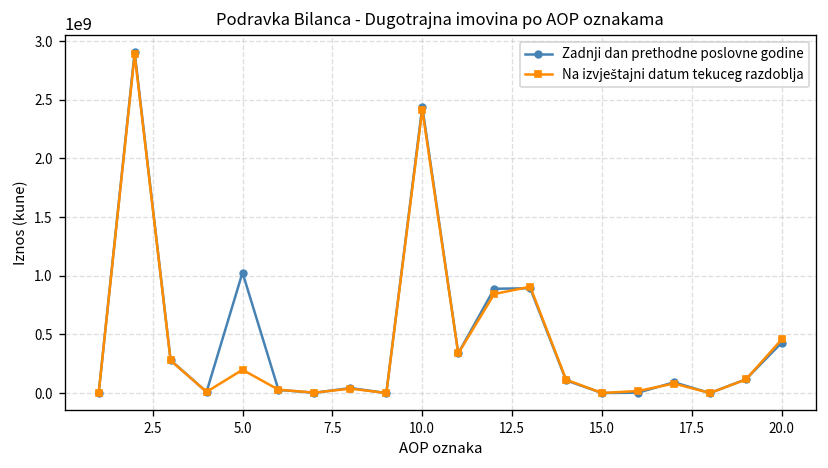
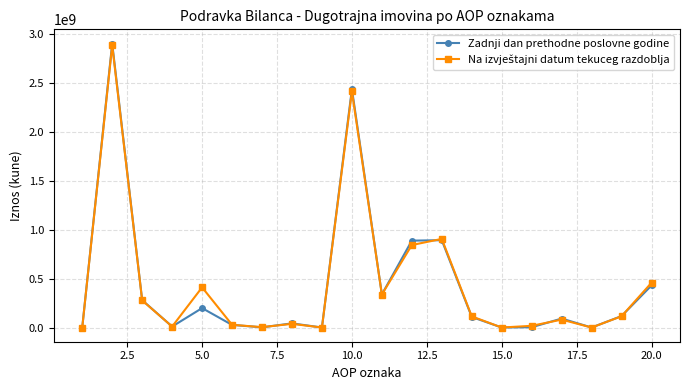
Zadnji dan prethodne poslovne godine, 5.0: 1000000000 -> 200000000
Na izvještajni datum tekuceg razdoblja, 5.0: 200000000 -> 400000000
